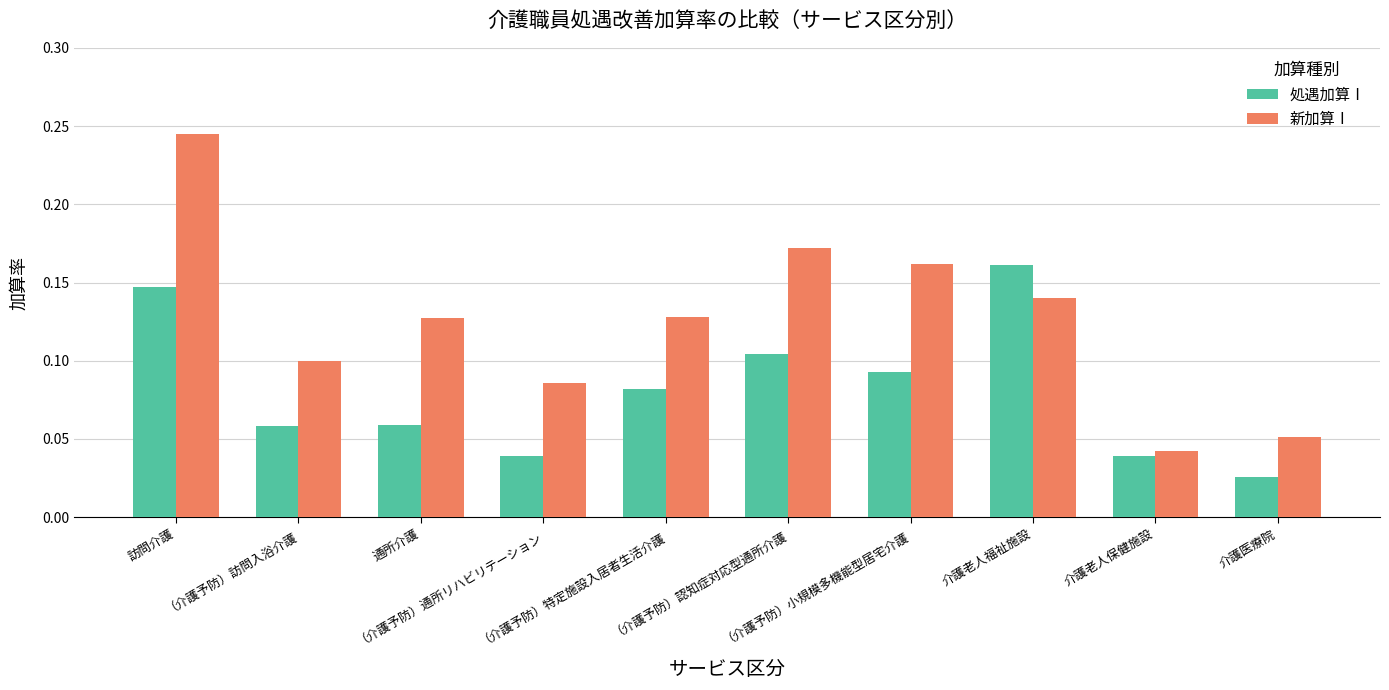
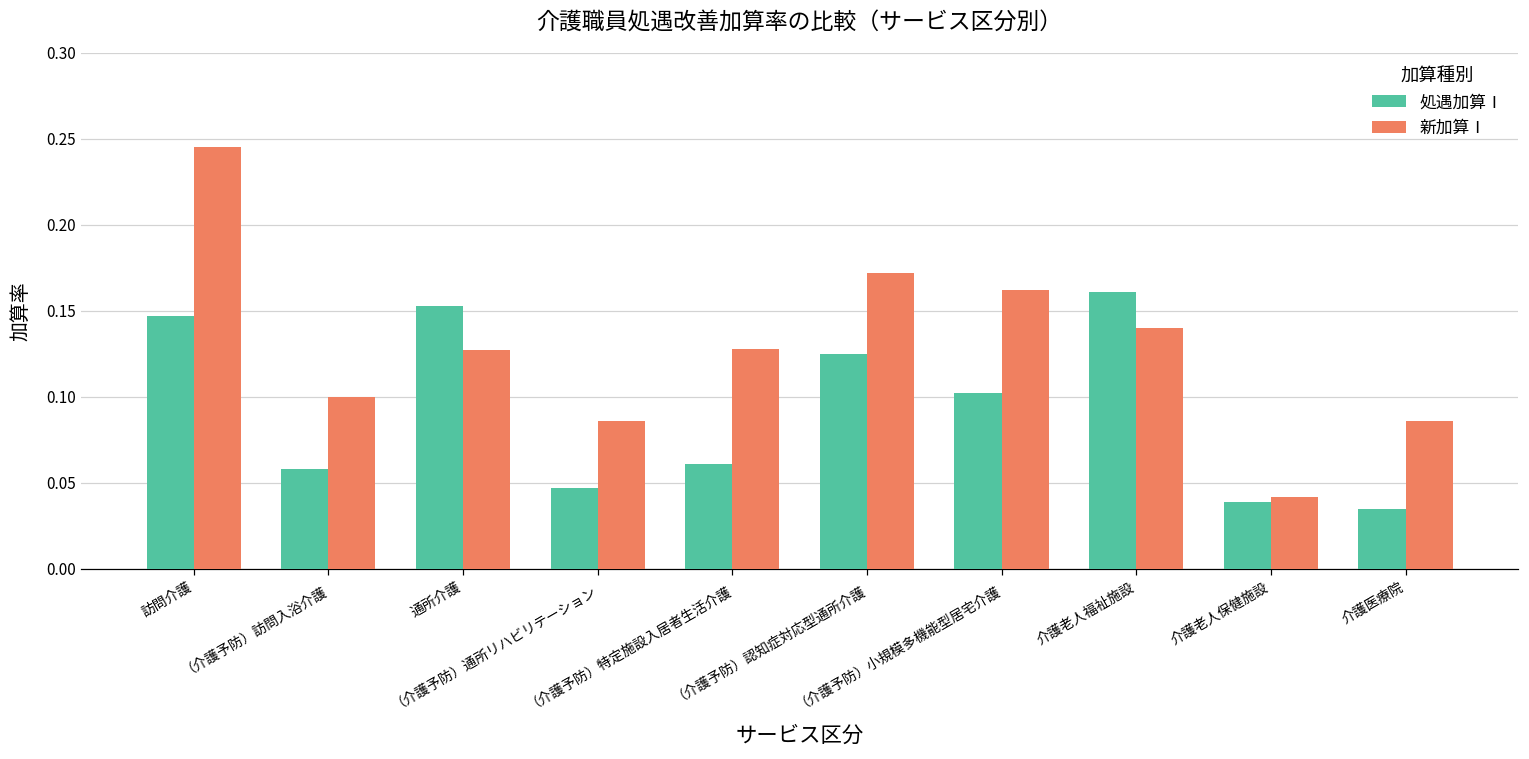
処遇加算Ⅰ, 通所介護: 0.059 -> 0.153
処遇加算Ⅰ, （介護予防）通所リハビリテーション: 0.039 -> 0.047
処遇加算Ⅰ, （介護予防）特定施設入居者生活介護: 0.082 -> 0.061
処遇加算Ⅰ, （介護予防）認知症対応型通所介護: 0.104 -> 0.125
処遇加算Ⅰ, （介護予防）小規模多機能型居宅介護: 0.093 -> 0.102
処遇加算Ⅰ, 介護医療院: 0.026 -> 0.035
新加算Ⅰ, 介護医療院: 0.051 -> 0.086
